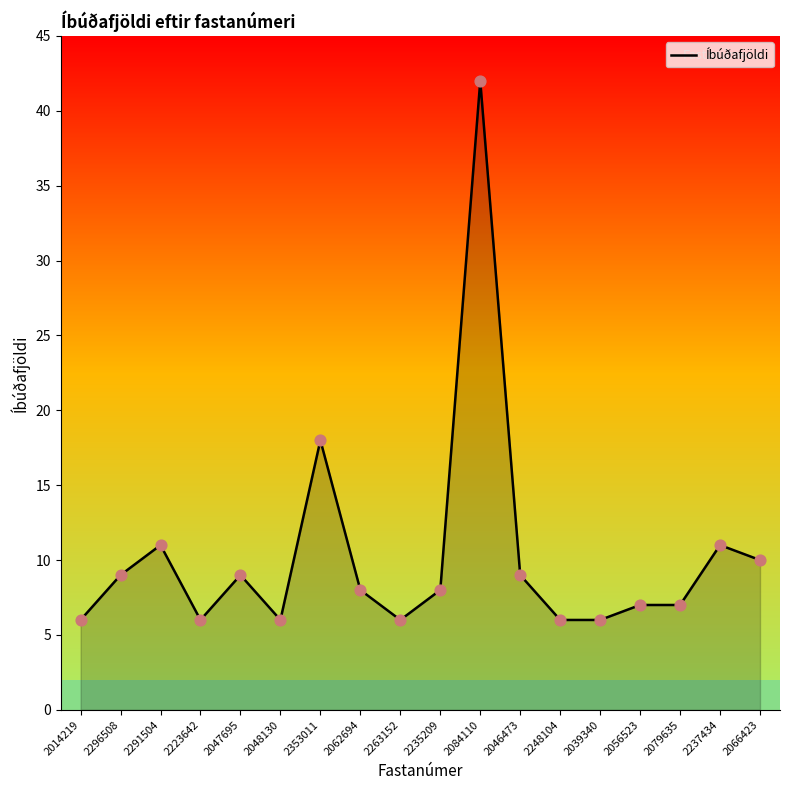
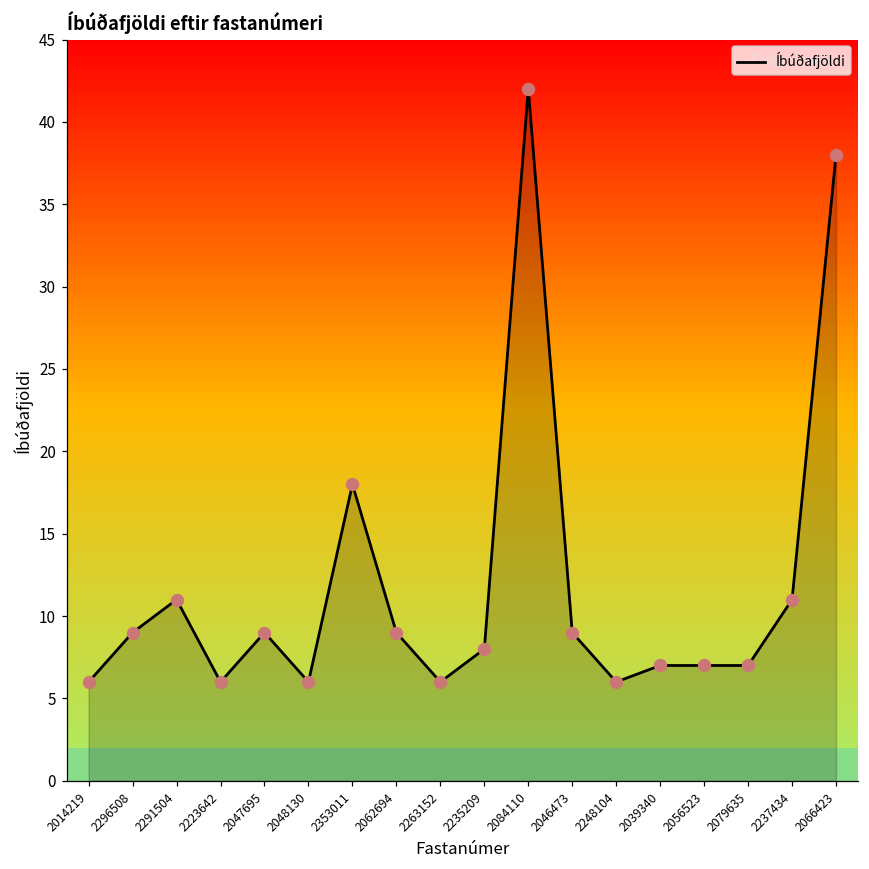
2062694: 8 -> 9
2039340: 6 -> 7
2066423: 10 -> 38
